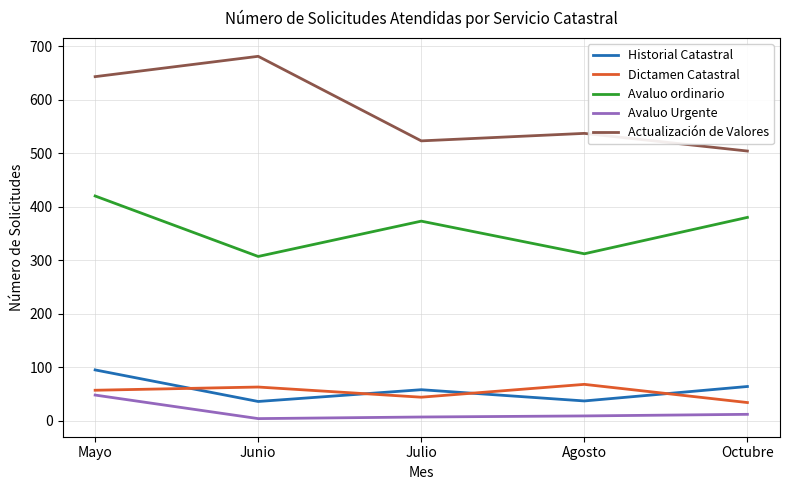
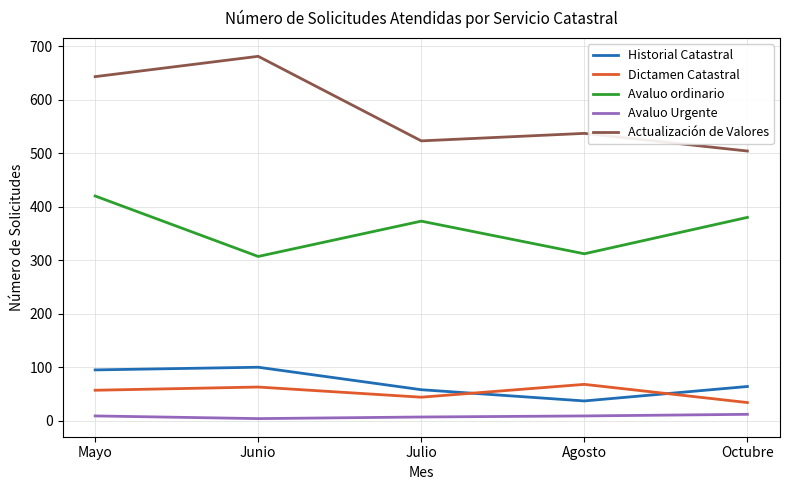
Avaluo Urgente, Mayo: 50 -> 10
Historial Catastral, Junio: 40 -> 100
